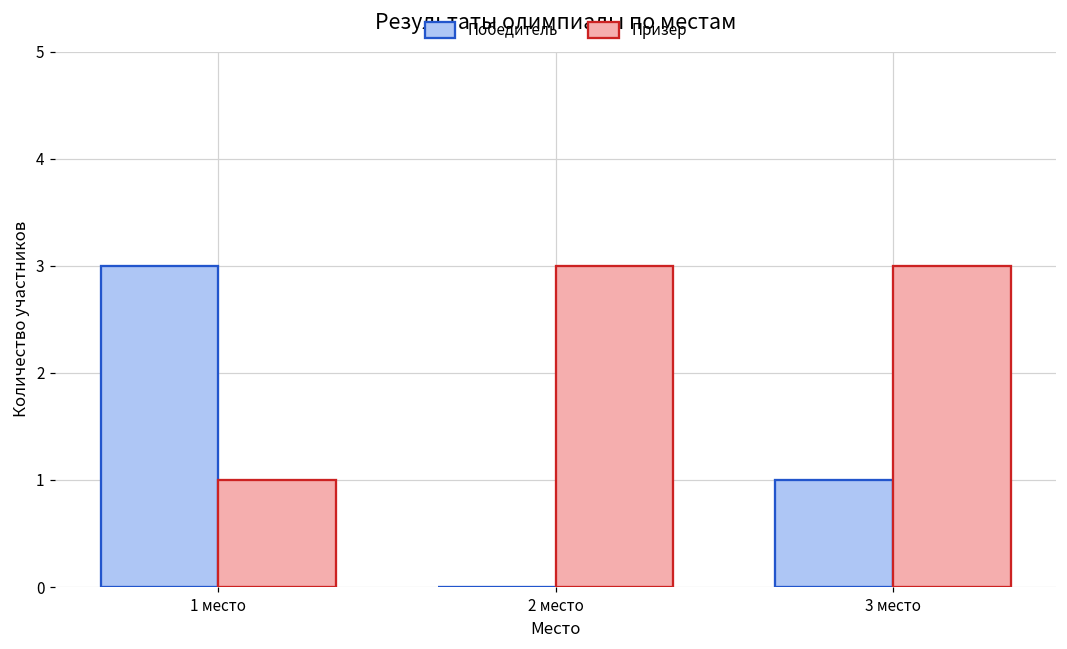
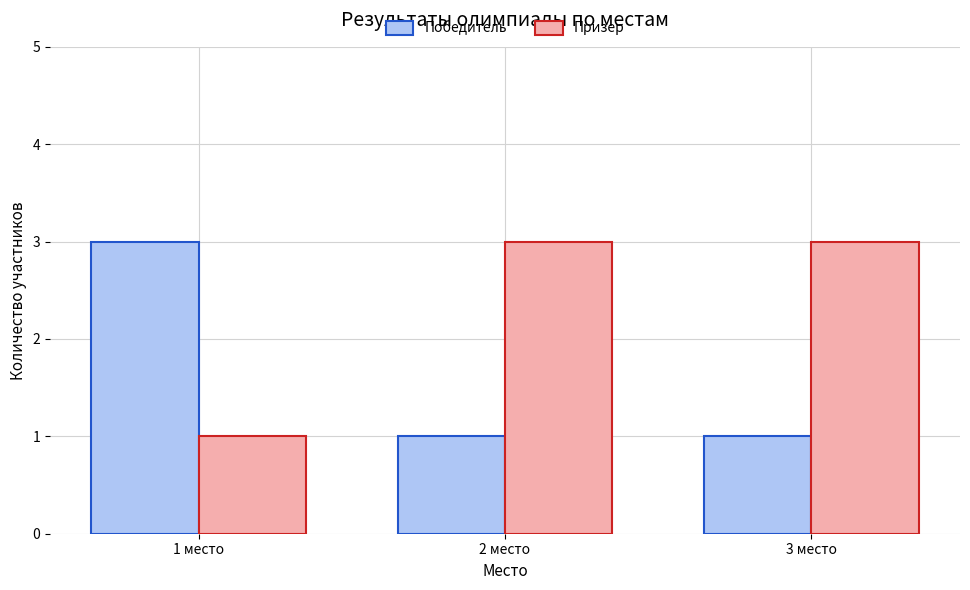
Победитель, 2 место: 0 -> 1
